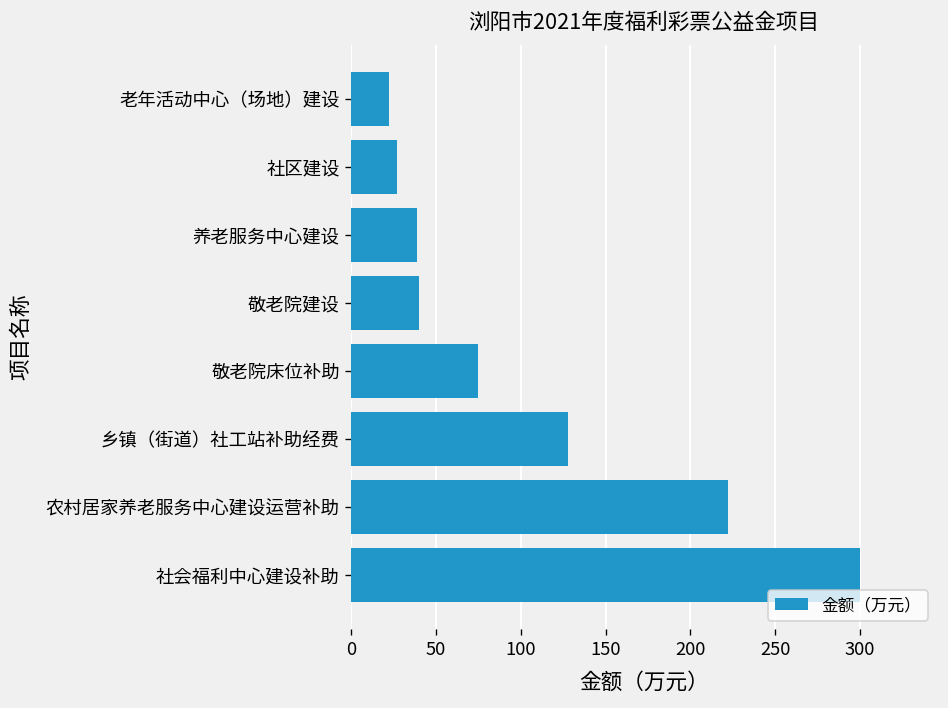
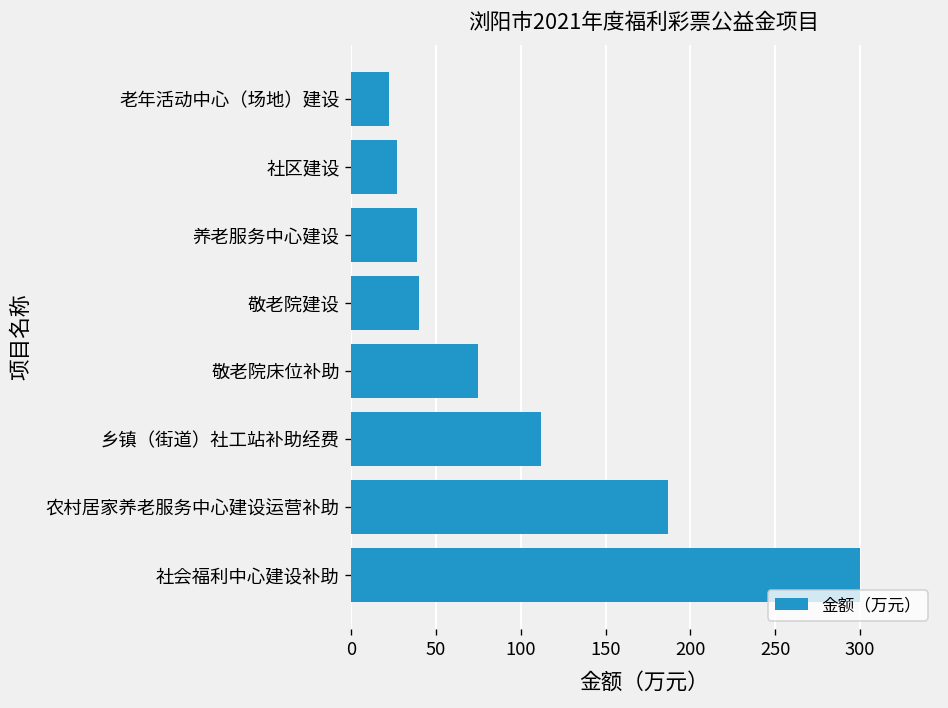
乡镇（街道）社工站补助经费: 128 -> 112
农村居家养老服务中心建设运营补助: 222 -> 187
